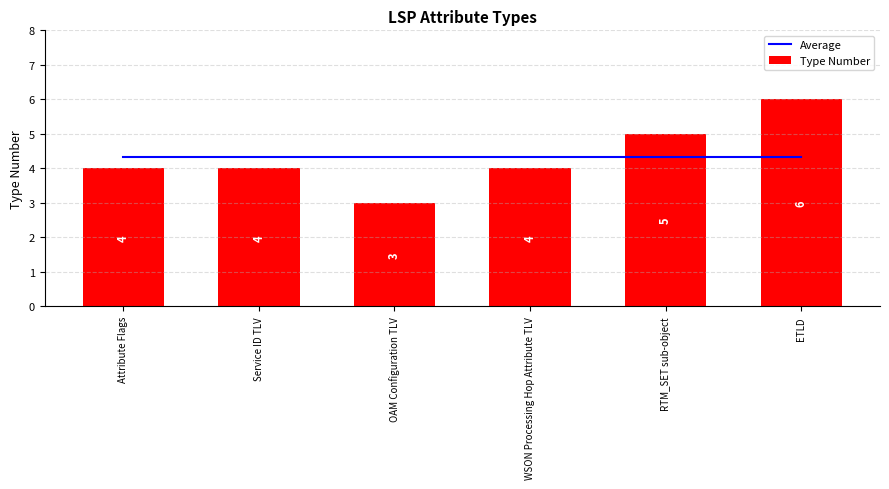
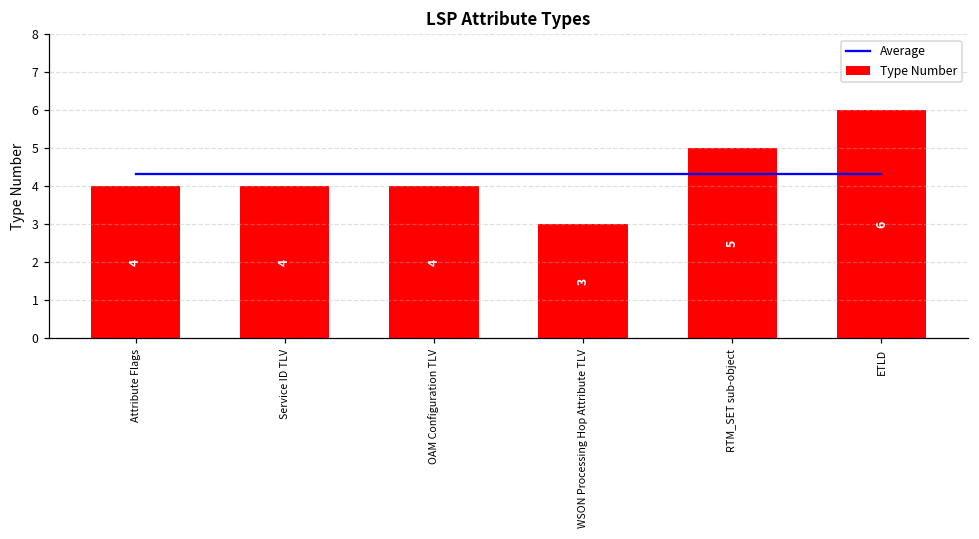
Type Number, OAM Configuration TLV: 3 -> 4
Type Number, WSON Processing Hop Attribute TLV: 4 -> 3
